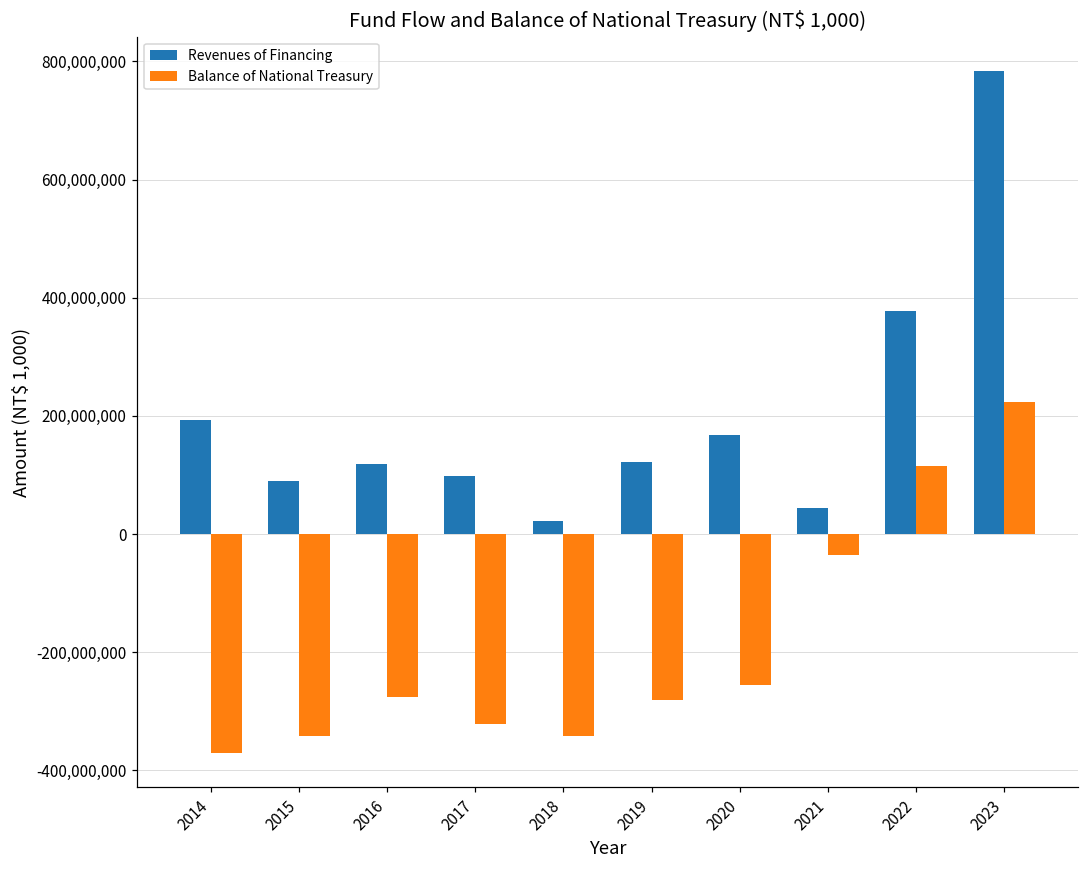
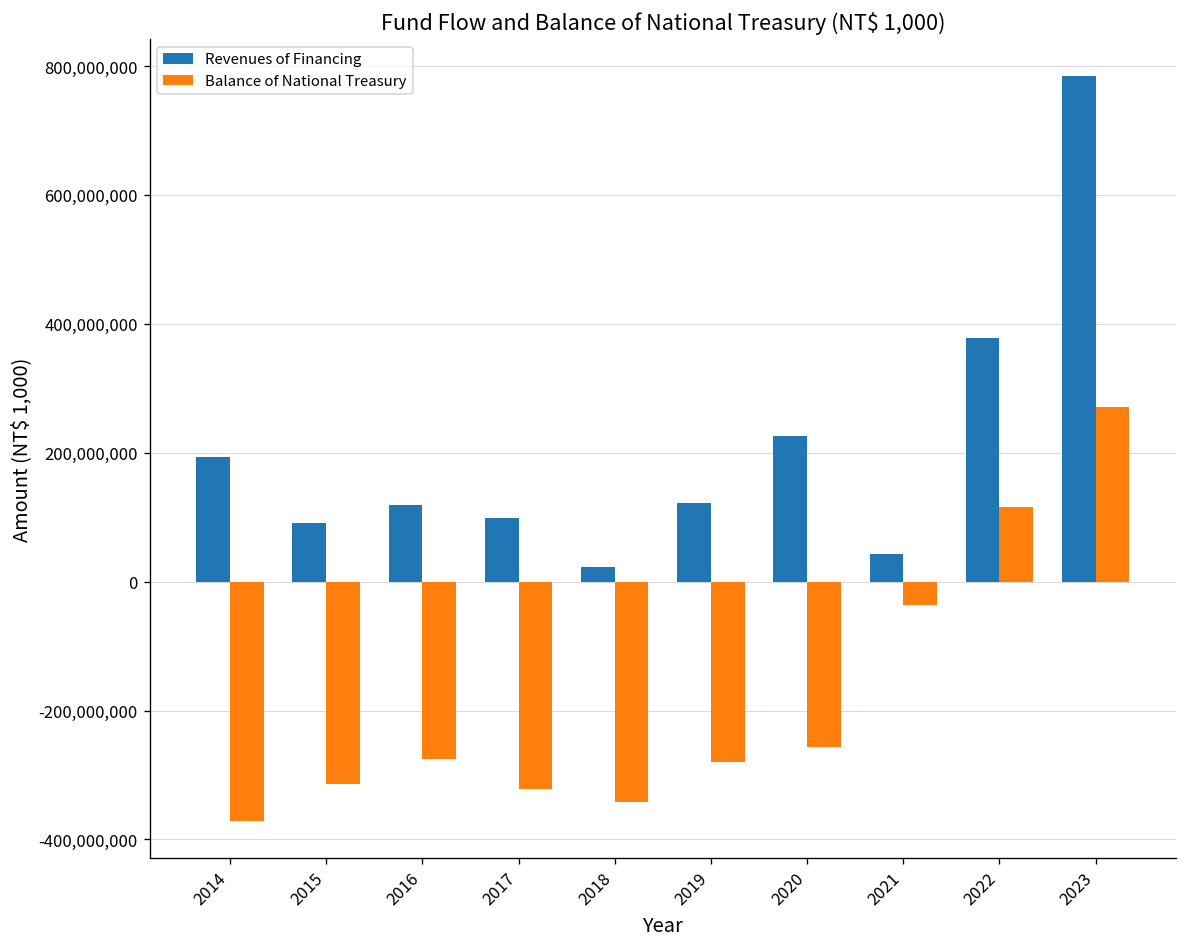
Balance of National Treasury, 2015: -340,000,000 -> -310,000,000
Revenues of Financing, 2020: 170,000,000 -> 230,000,000
Balance of National Treasury, 2023: 220,000,000 -> 270,000,000
